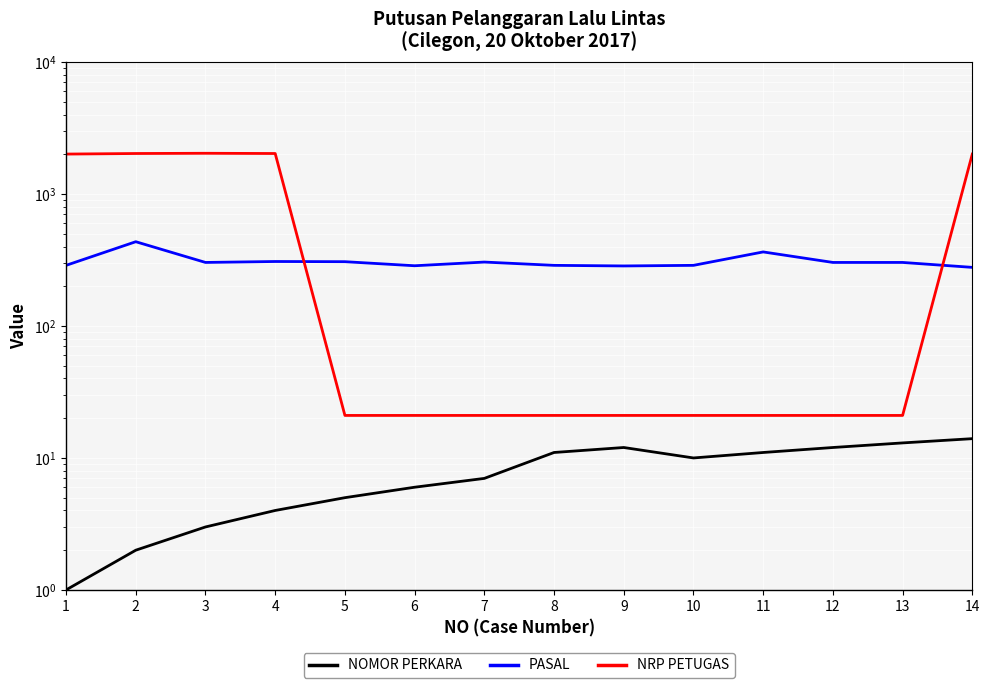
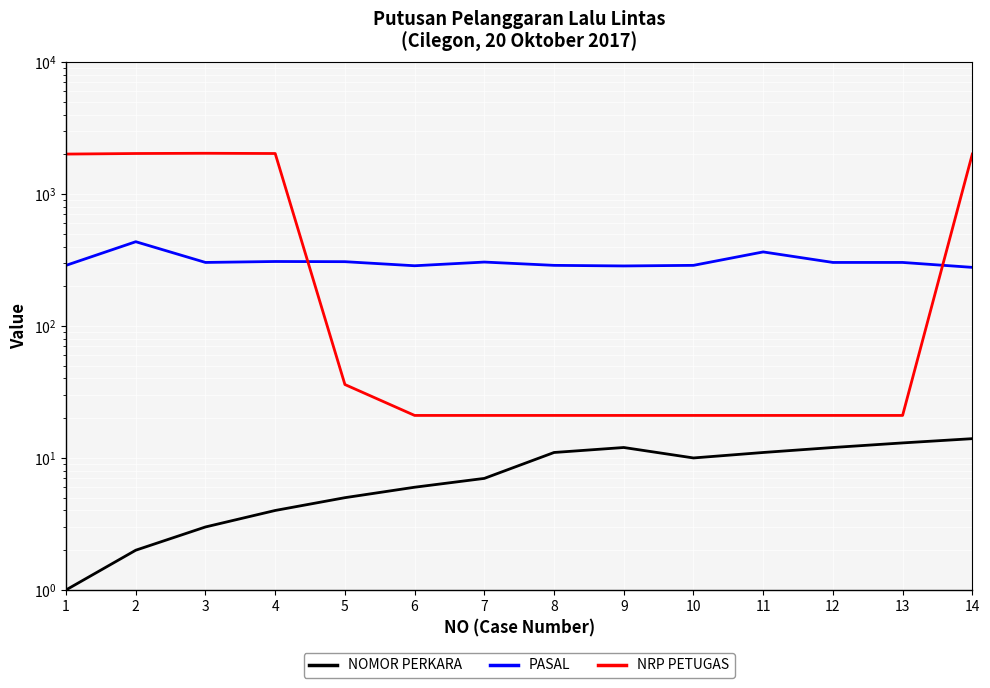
NRP PETUGAS, 5: 21 -> 36
